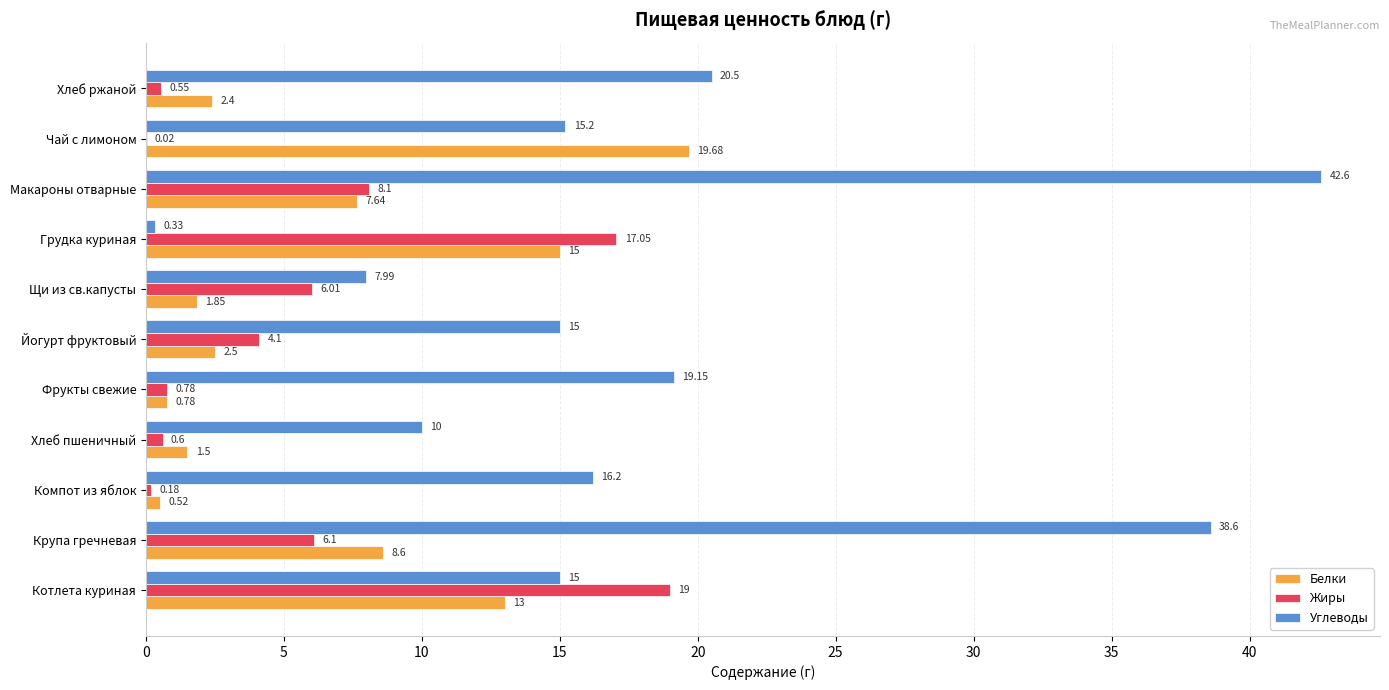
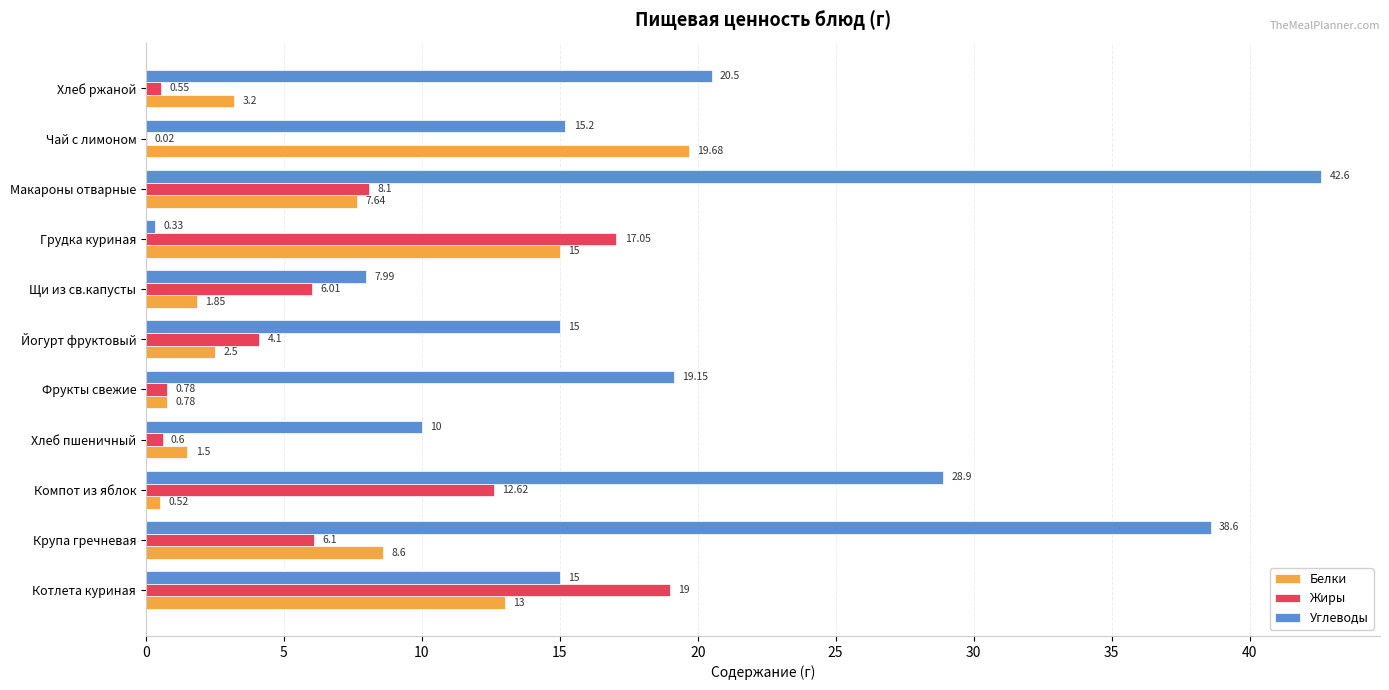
Белки, Хлеб ржаной: 2.4 -> 3.2
Углеводы, Компот из яблок: 16.2 -> 28.9
Жиры, Компот из яблок: 0.18 -> 12.62
